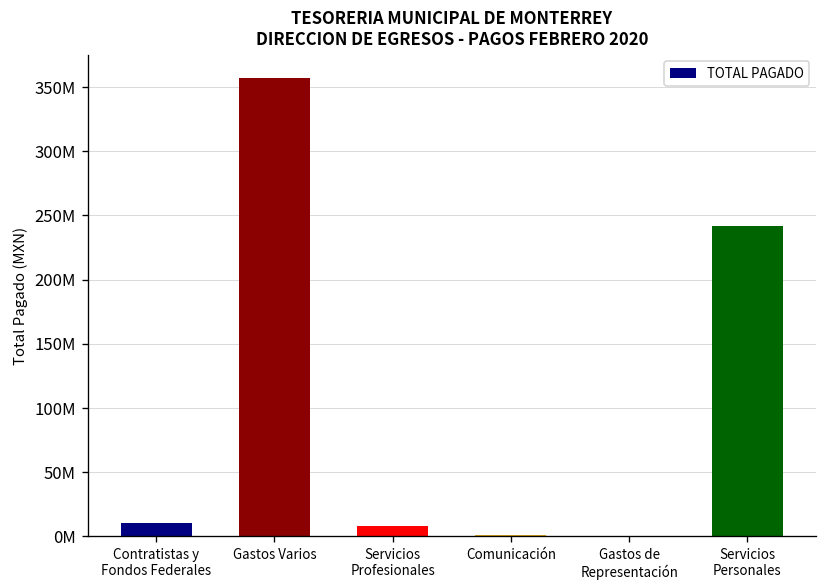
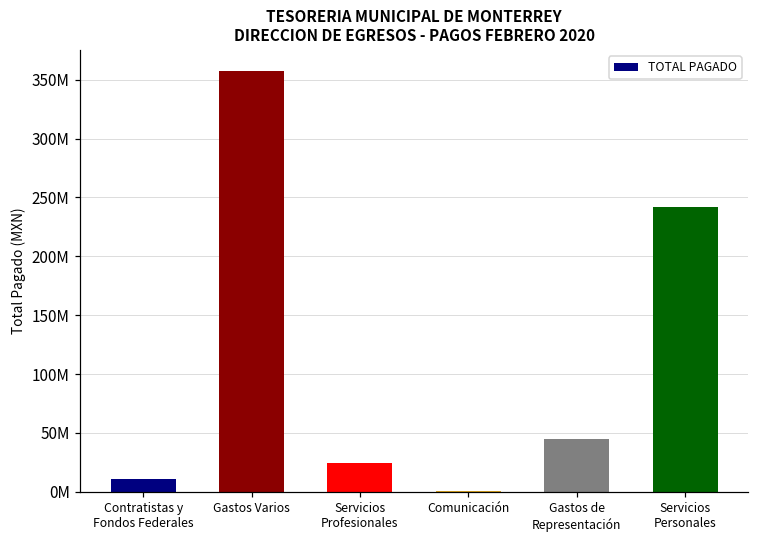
Servicios Profesionales: 8000000 -> 24000000
Gastos de Representación: 0 -> 44000000
